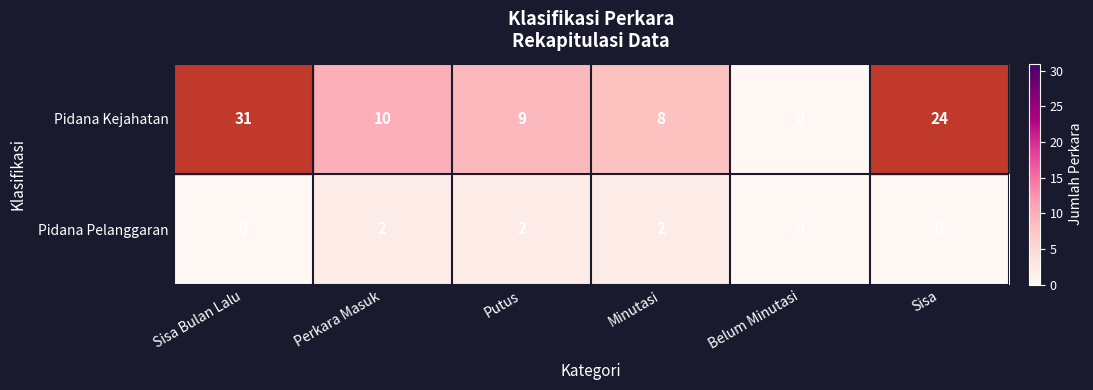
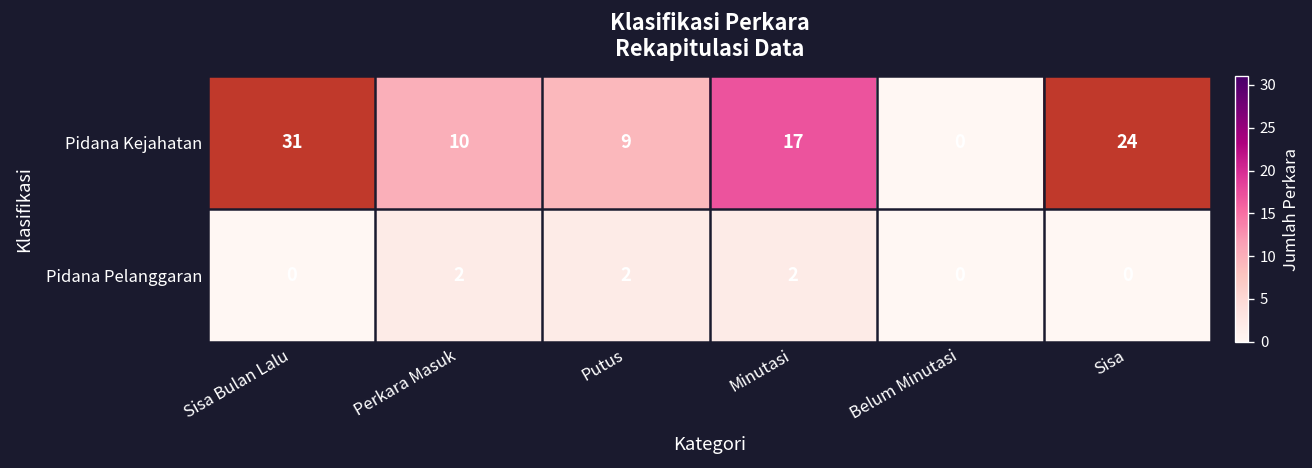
Pidana Kejahatan, Minutasi: 8 -> 17
